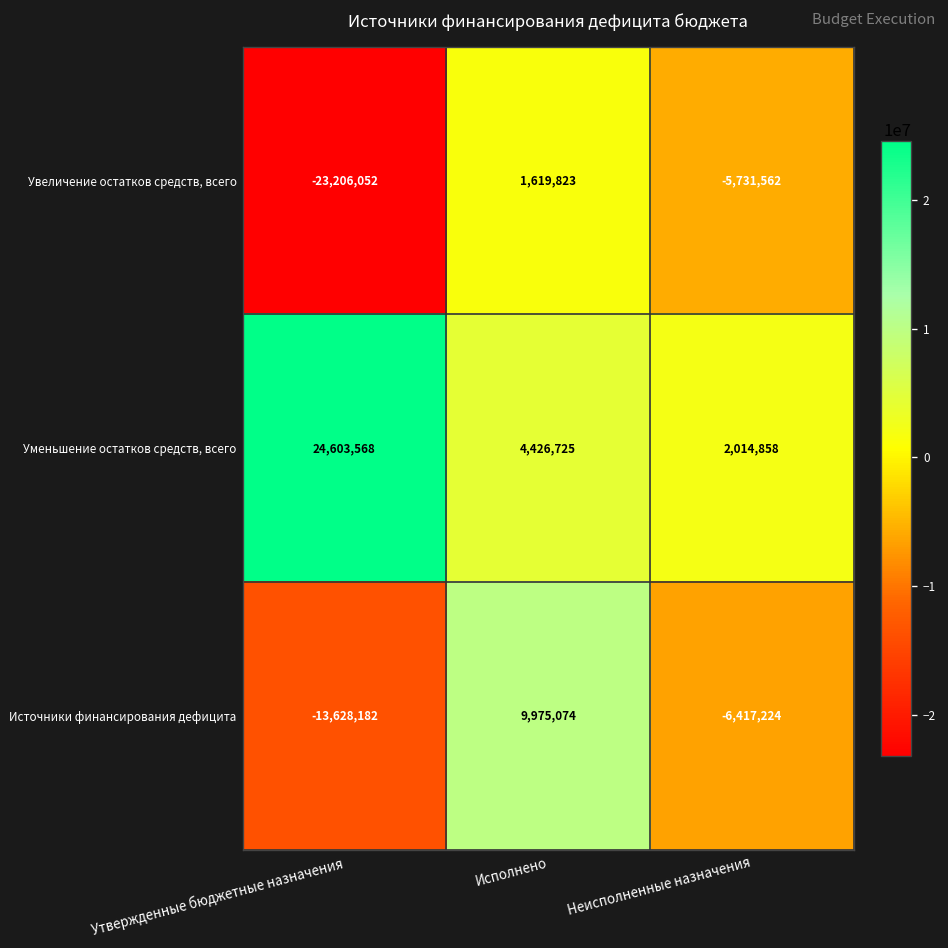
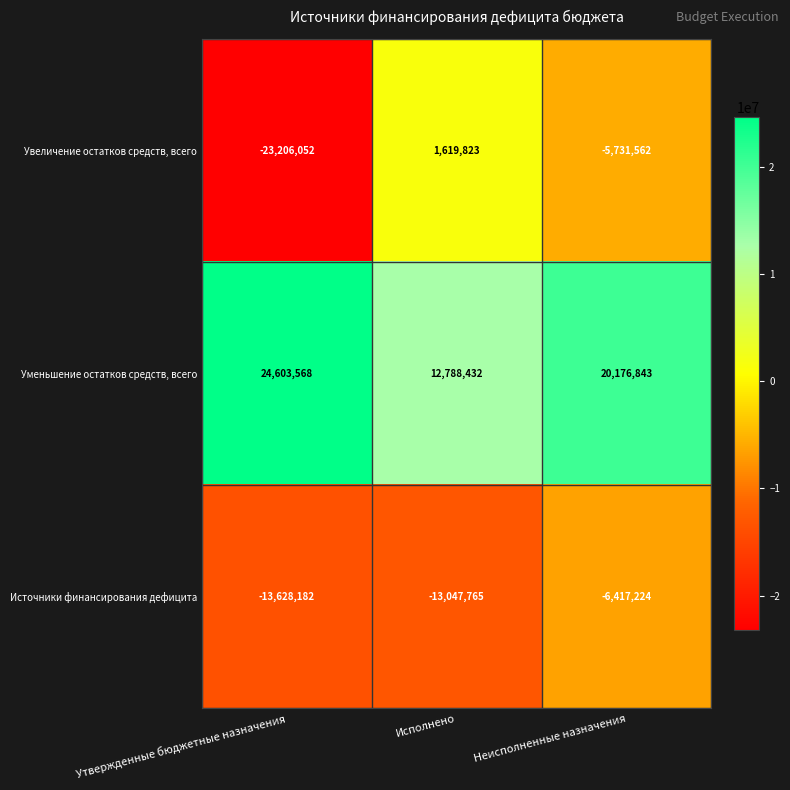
Уменьшение остатков средств, всего, Исполнено: 4,426,725 -> 12,788,432
Уменьшение остатков средств, всего, Неисполненные назначения: 2,014,858 -> 20,176,843
Источники финансирования дефицита, Исполнено: 9,975,074 -> -13,047,765
